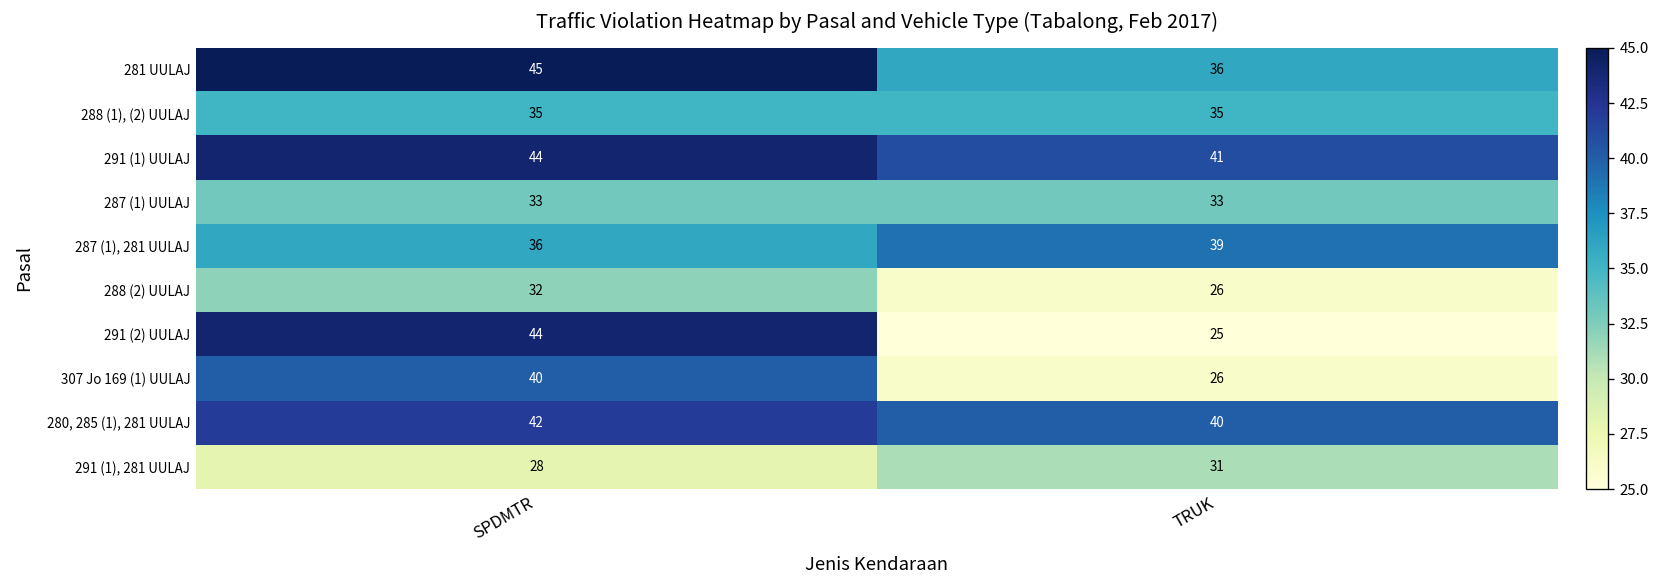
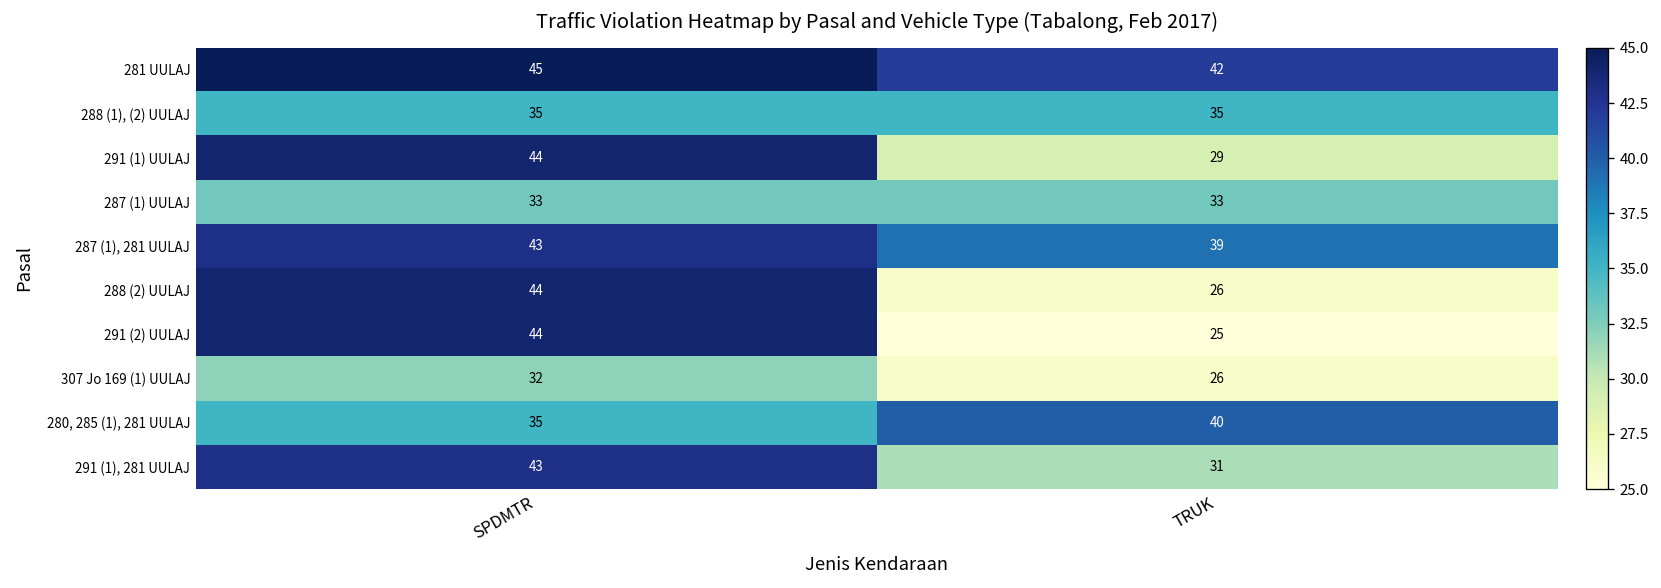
281 UULAJ, TRUK: 36 -> 42
291 (1) UULAJ, TRUK: 41 -> 29
287 (1), 281 UULAJ, SPDMTR: 36 -> 43
288 (2) UULAJ, SPDMTR: 32 -> 44
307 Jo 169 (1) UULAJ, SPDMTR: 40 -> 32
280, 285 (1), 281 UULAJ, SPDMTR: 42 -> 35
291 (1), 281 UULAJ, SPDMTR: 28 -> 43
